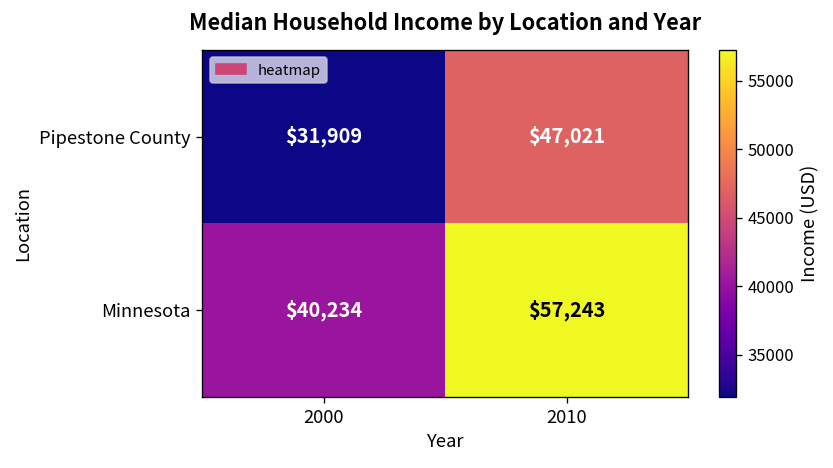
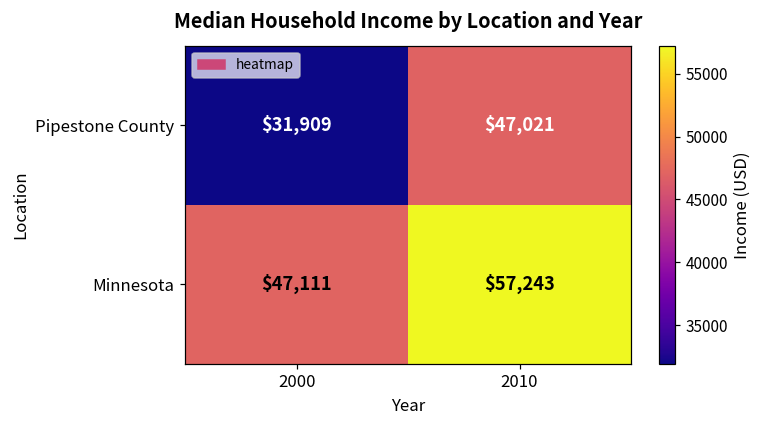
Minnesota, 2000: $40,234 -> $47,111
